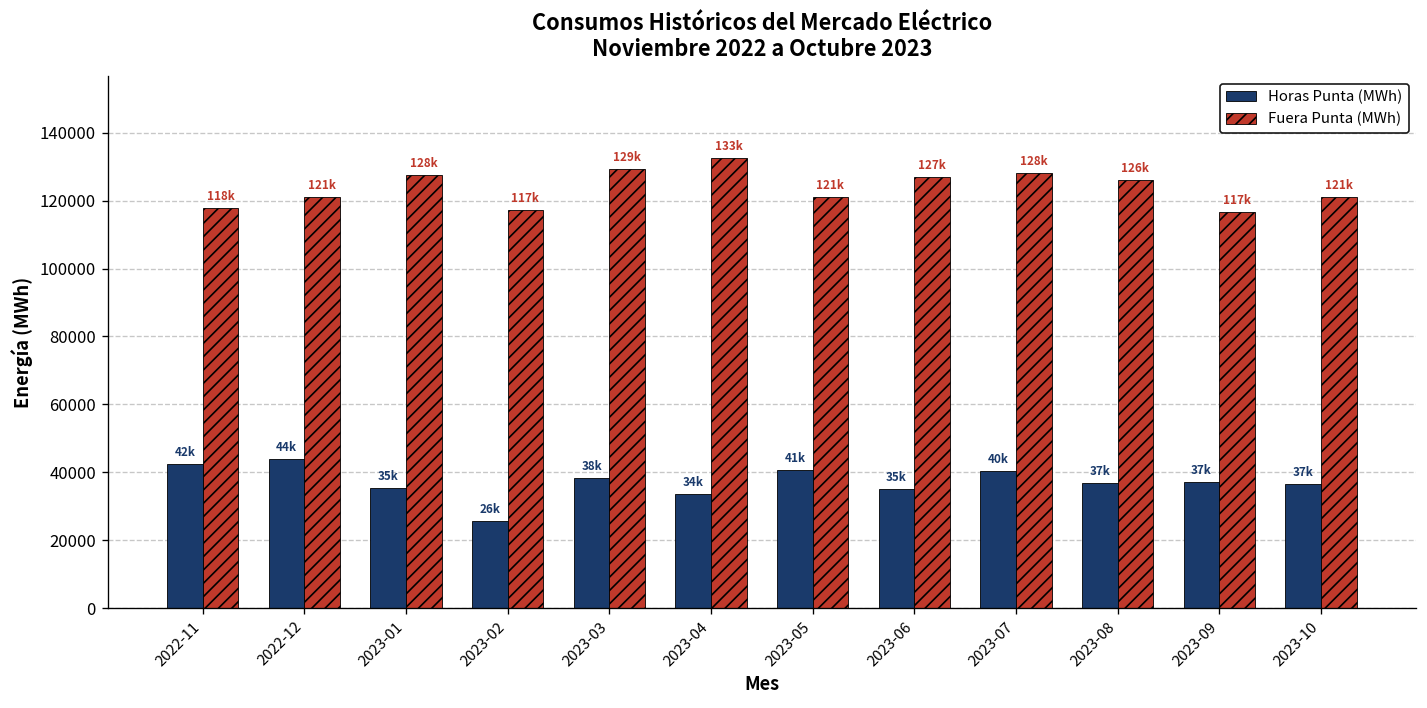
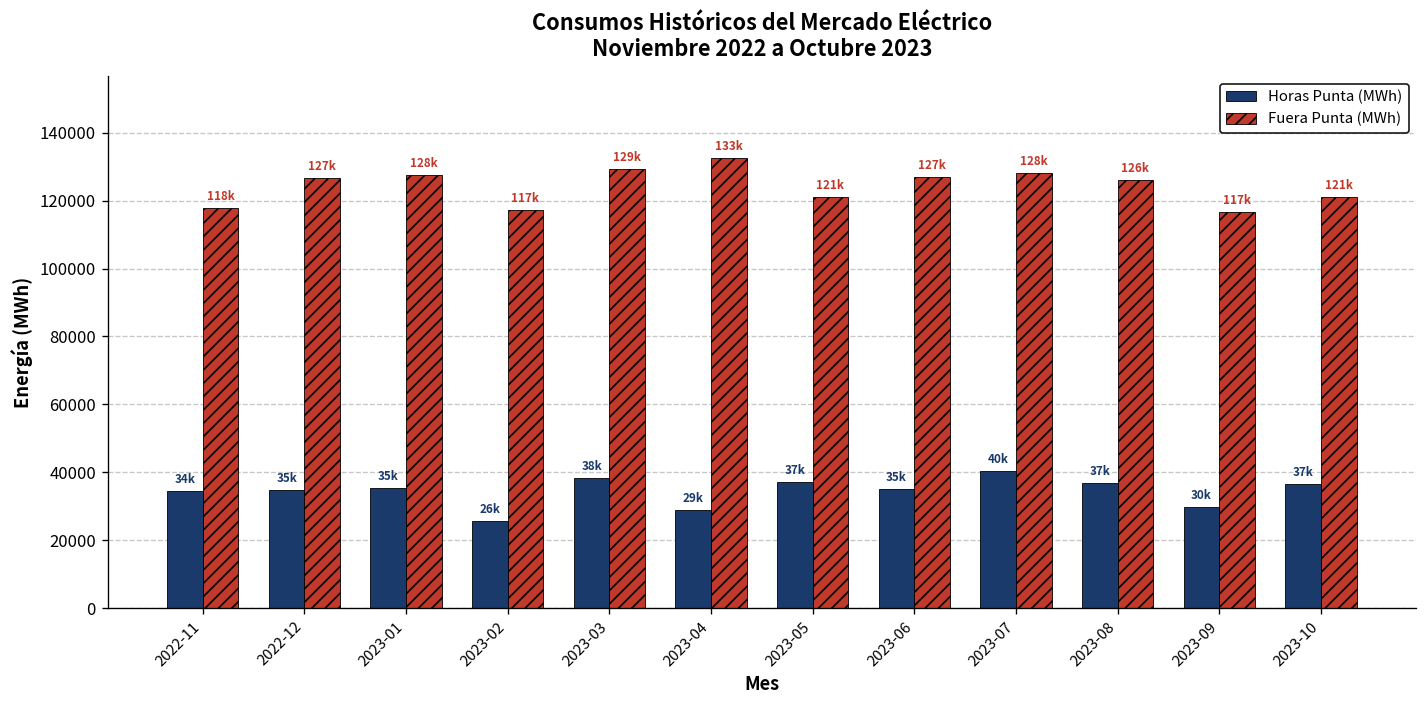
Horas Punta (MWh), 2022-11: 42k -> 34k
Horas Punta (MWh), 2022-12: 44k -> 35k
Fuera Punta (MWh), 2022-12: 121k -> 127k
Horas Punta (MWh), 2023-04: 34k -> 29k
Horas Punta (MWh), 2023-05: 41k -> 37k
Horas Punta (MWh), 2023-09: 37k -> 30k
